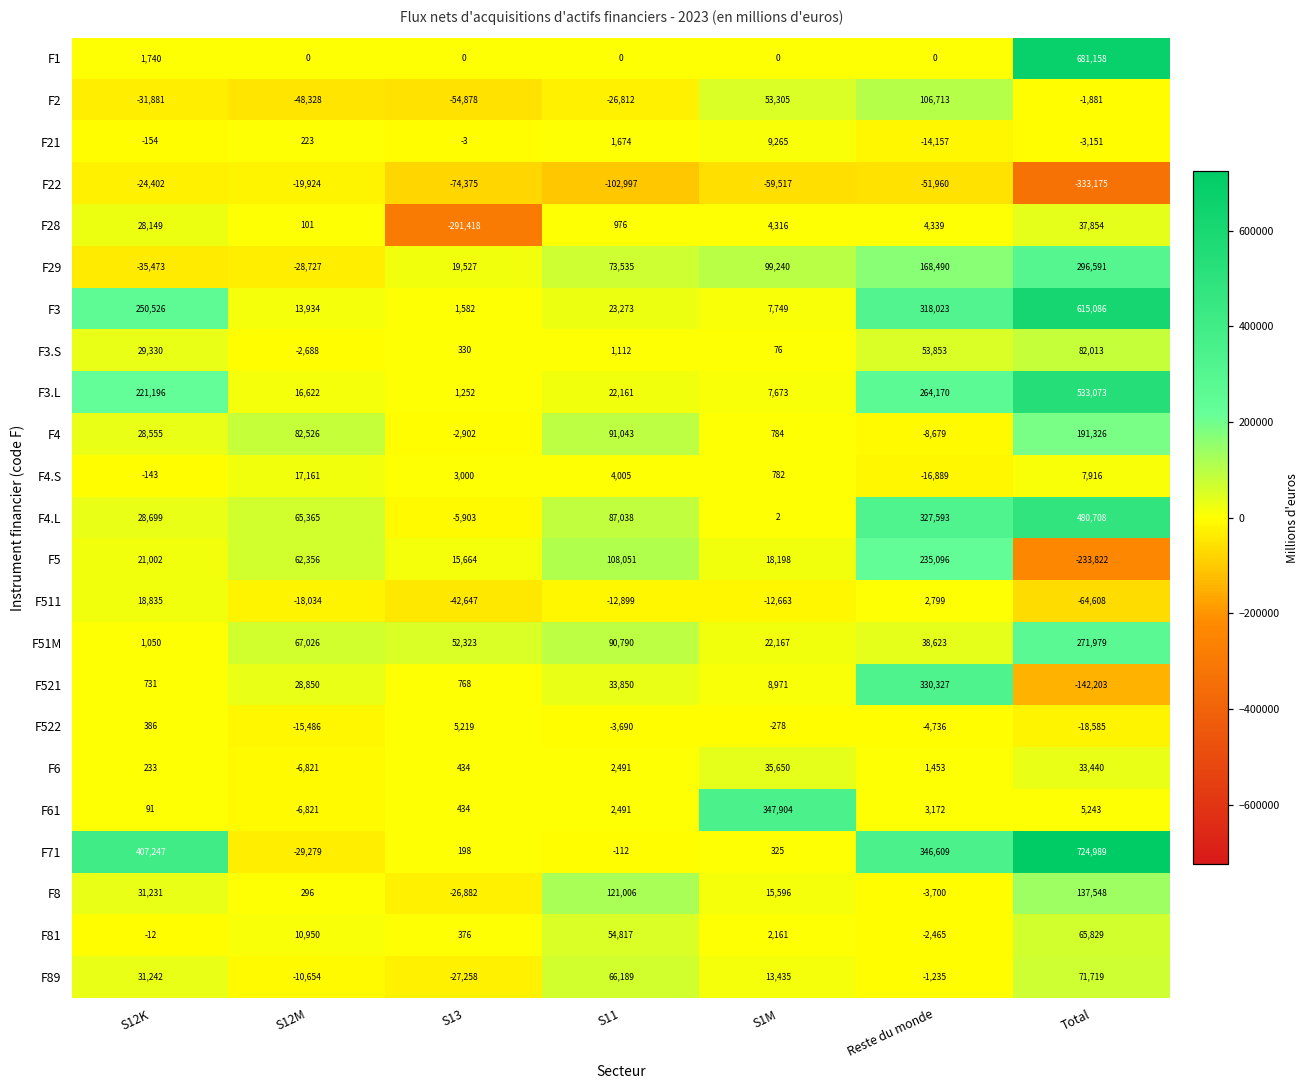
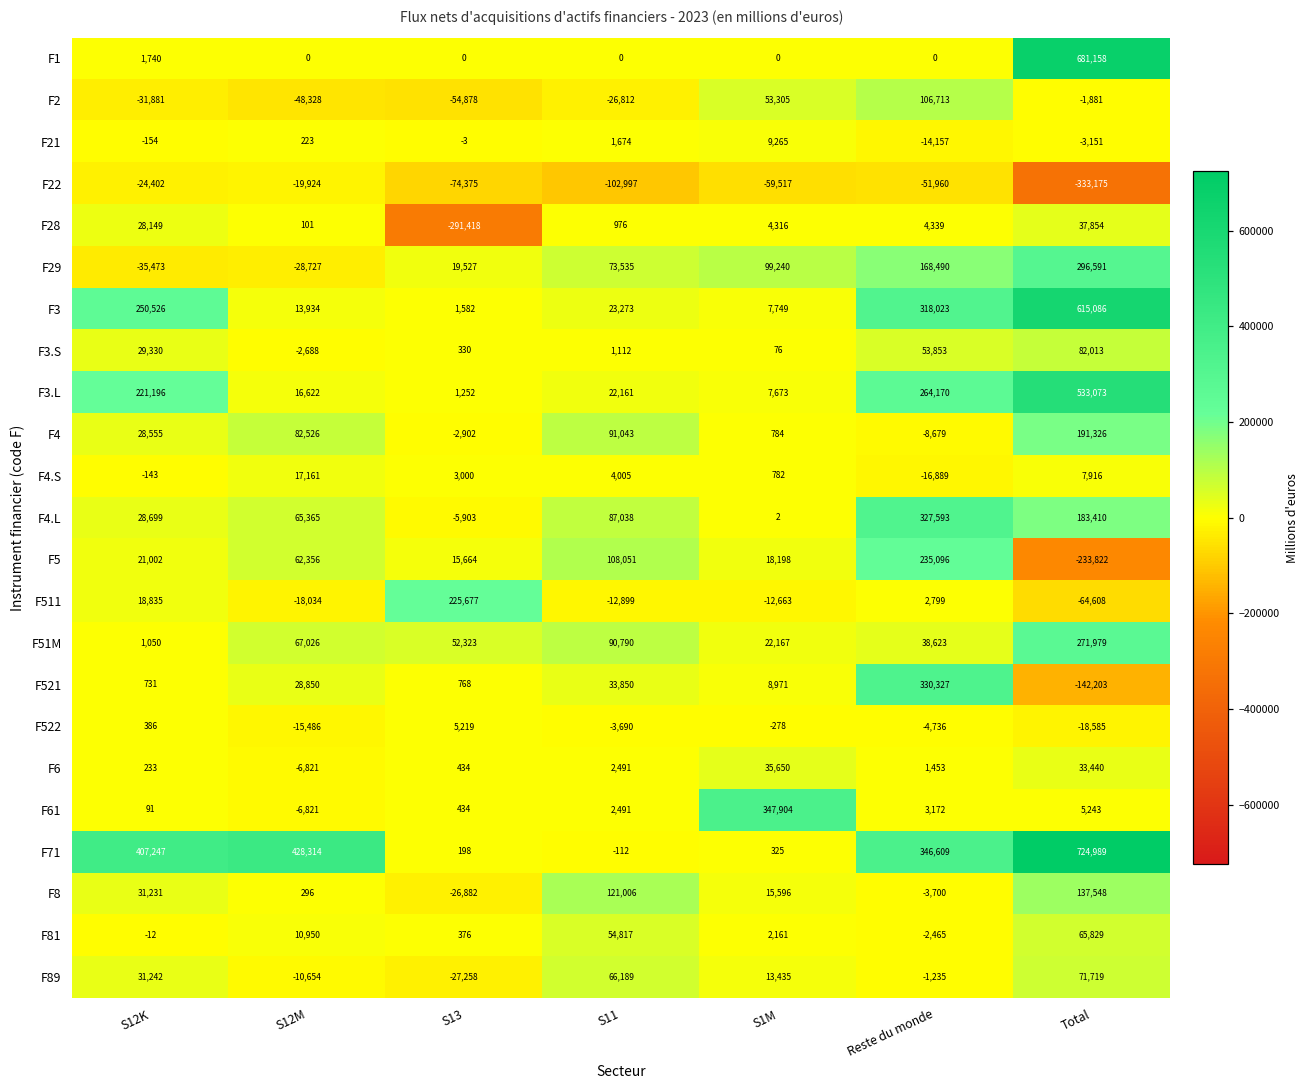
F4.L, Total: 480,708 -> 183,410
F511, S13: -42,647 -> 225,677
F71, S12M: -29,279 -> 428,314
